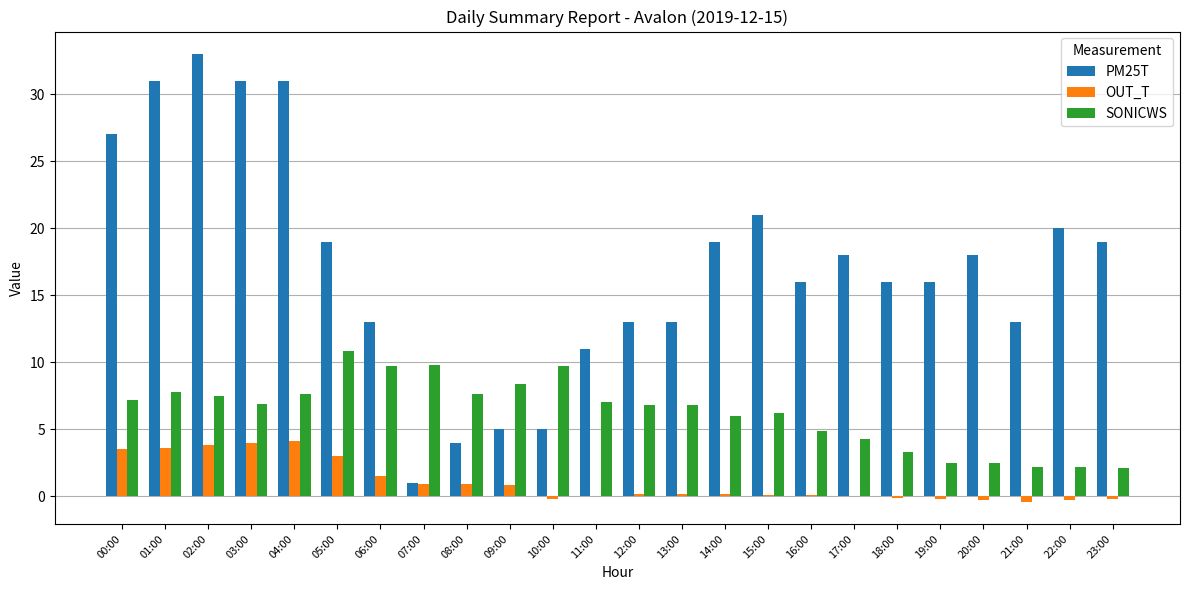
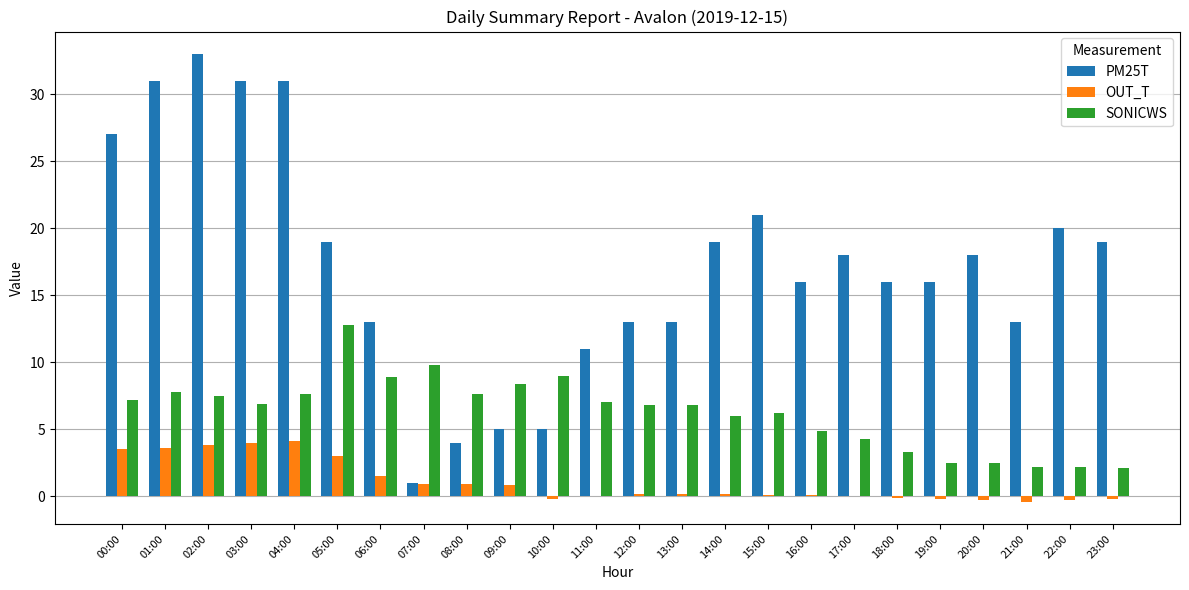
SONICWS, 05:00: 10.8 -> 12.8
SONICWS, 06:00: 9.7 -> 8.9
SONICWS, 10:00: 9.7 -> 9.0
